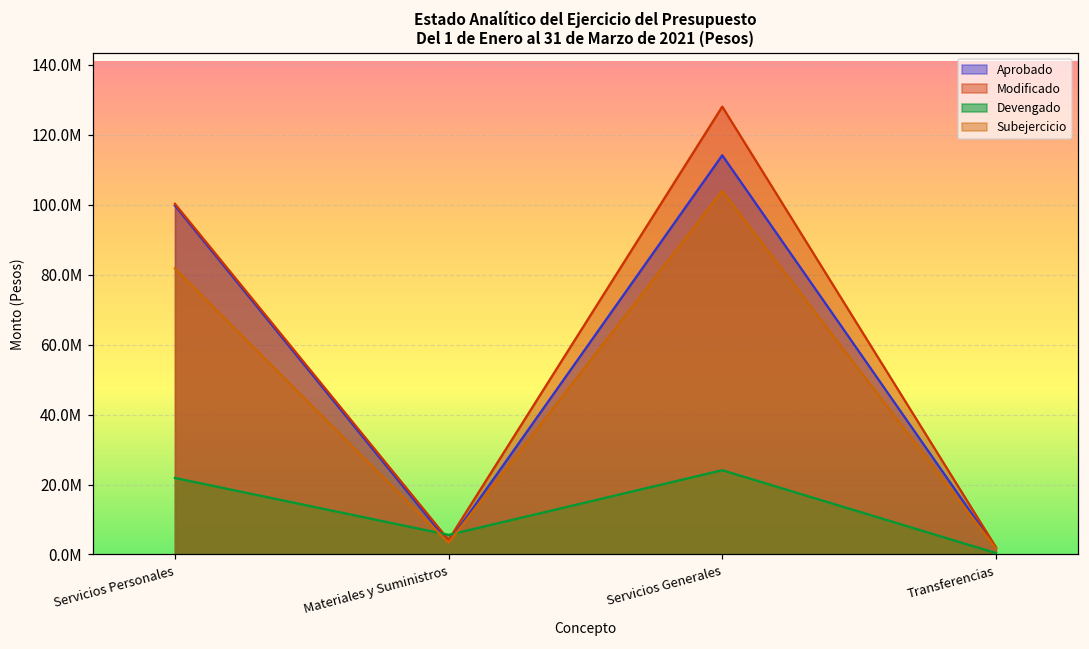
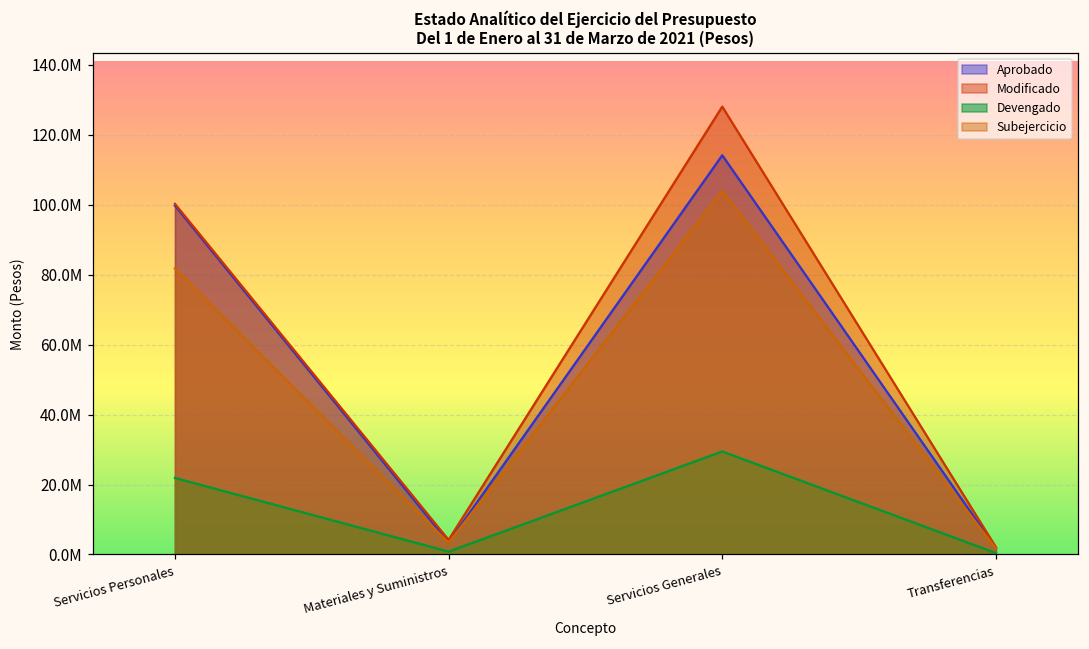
Devengado, Materiales y Suministros: 6000000 -> 1000000
Devengado, Servicios Generales: 24000000 -> 29000000
